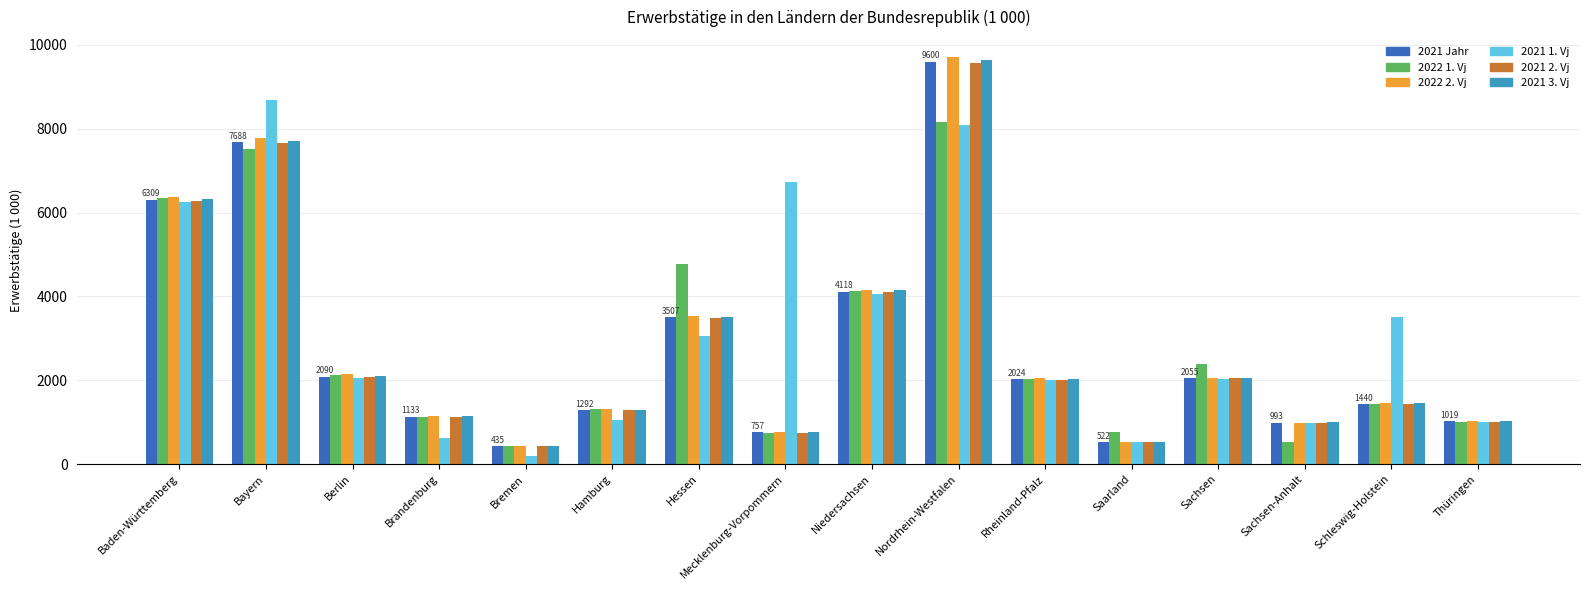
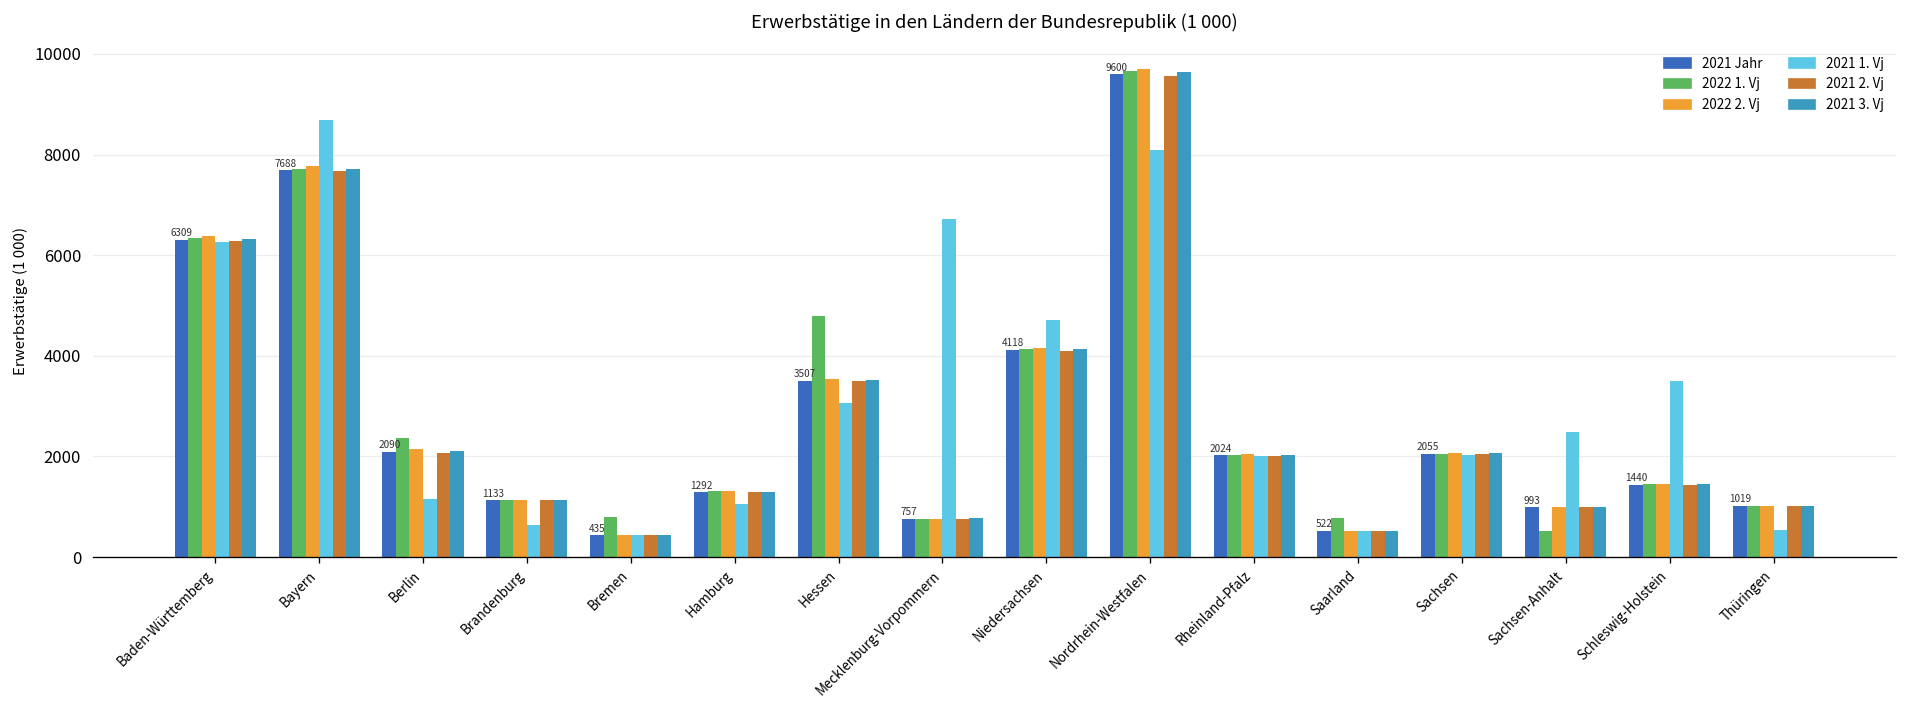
2022 1. Vj, Bayern: 7500 -> 7700
2022 1. Vj, Berlin: 2100 -> 2400
2021 1. Vj, Berlin: 2100 -> 1100
2022 1. Vj, Bremen: 400 -> 800
2021 1. Vj, Bremen: 200 -> 400
2021 1. Vj, Niedersachsen: 4100 -> 4700
2022 1. Vj, Nordrhein-Westfalen: 8200 -> 9700
2022 1. Vj, Sachsen: 2400 -> 2100
2021 1. Vj, Sachsen-Anhalt: 1000 -> 2500
2021 1. Vj, Thüringen: 1000 -> 500
